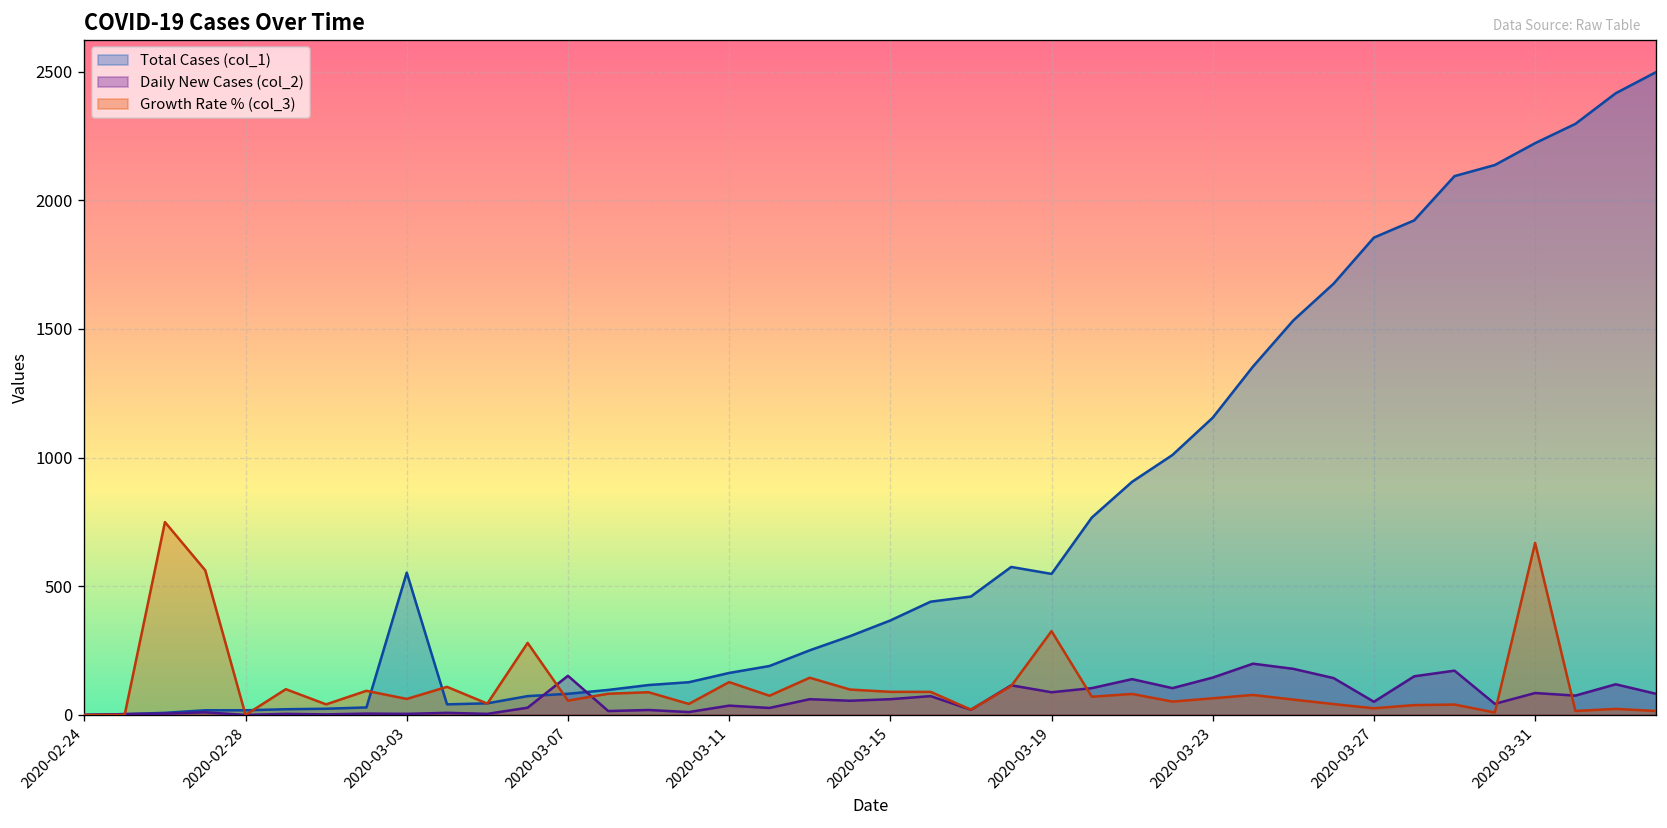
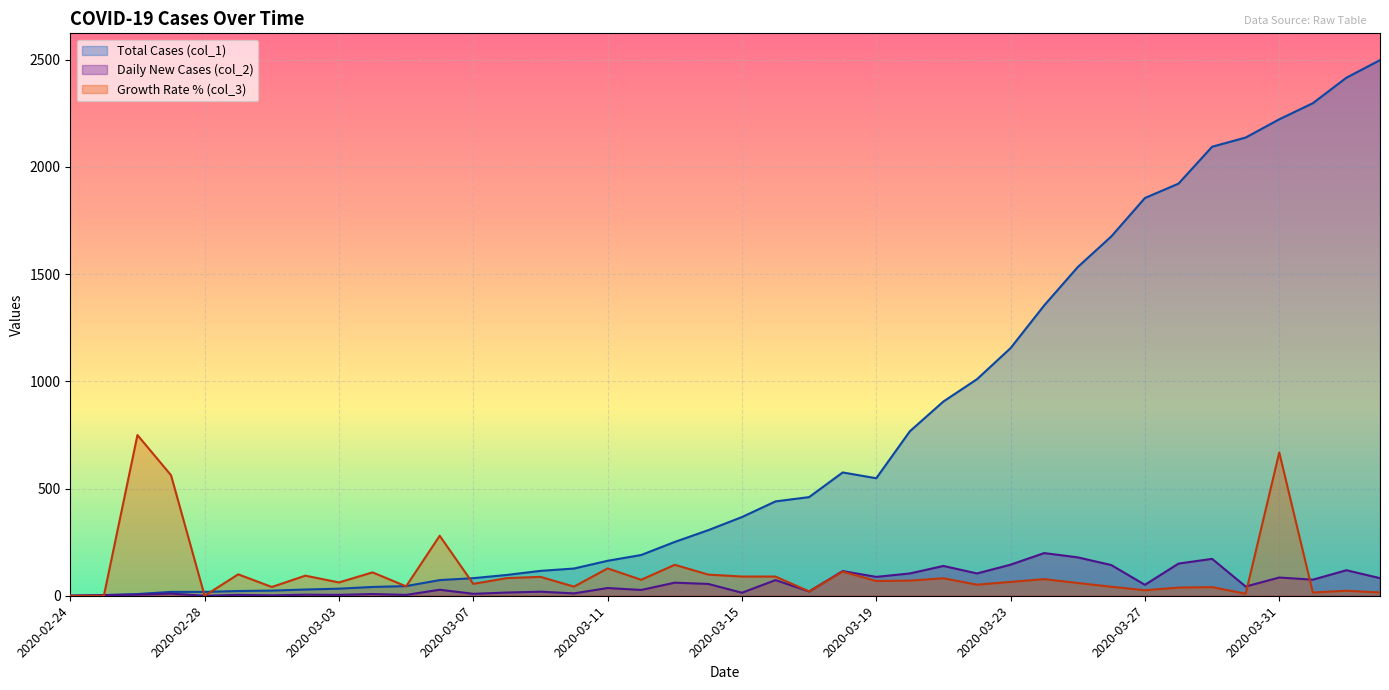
Total Cases (col_1), 2020-03-03: 550 -> 30
Daily New Cases (col_2), 2020-03-07: 150 -> 10
Daily New Cases (col_2), 2020-03-15: 60 -> 10
Growth Rate % (col_3), 2020-03-19: 330 -> 70
